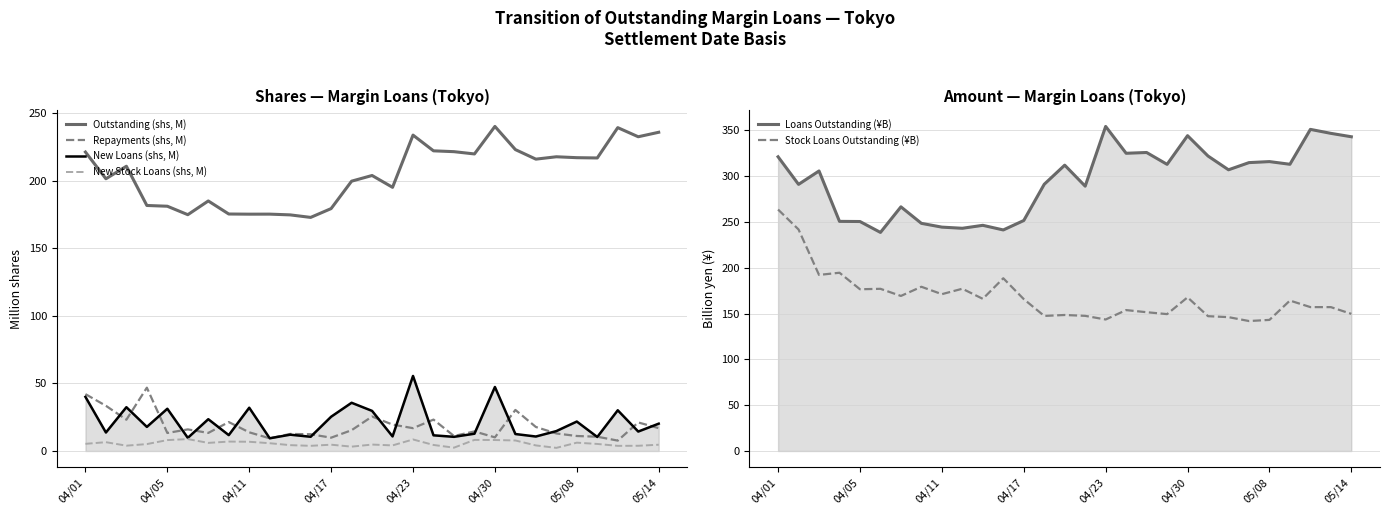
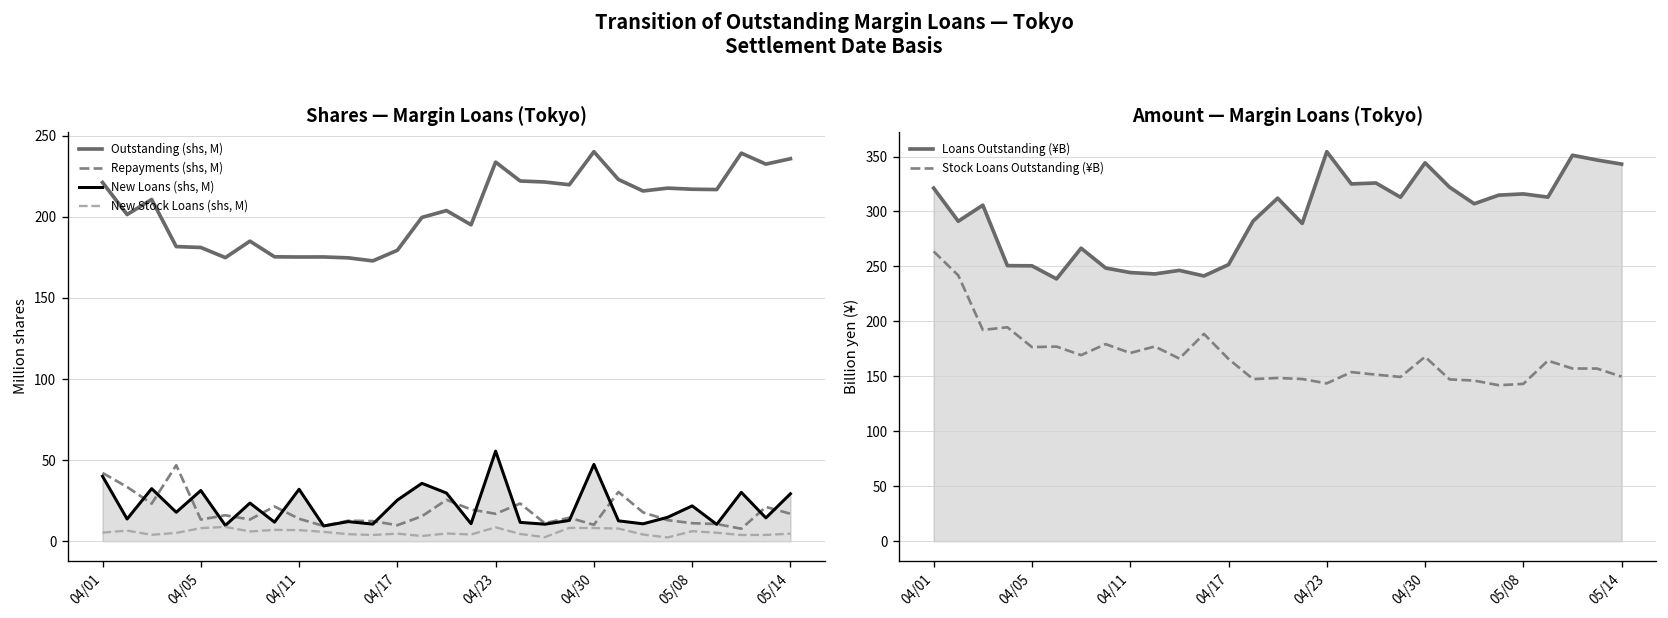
Shares — Margin Loans (Tokyo), New Loans (shs, M), 05/14: 20 -> 29
